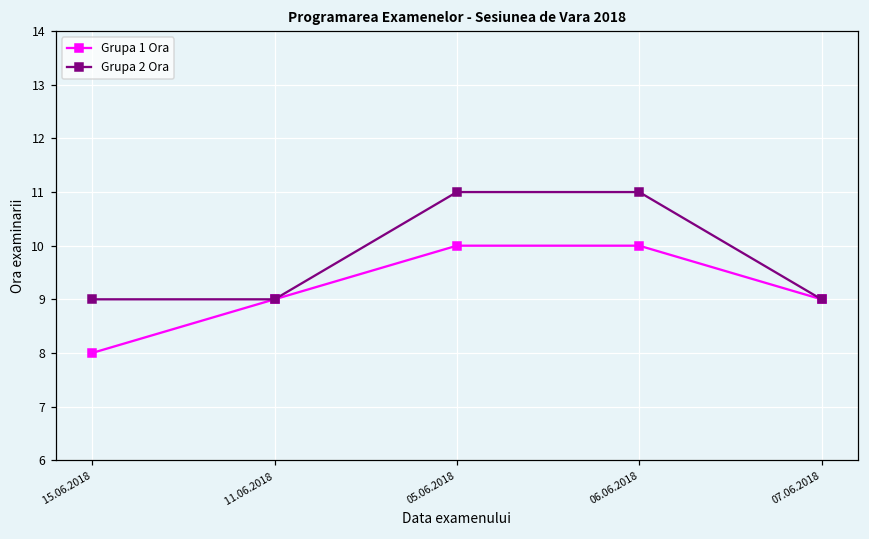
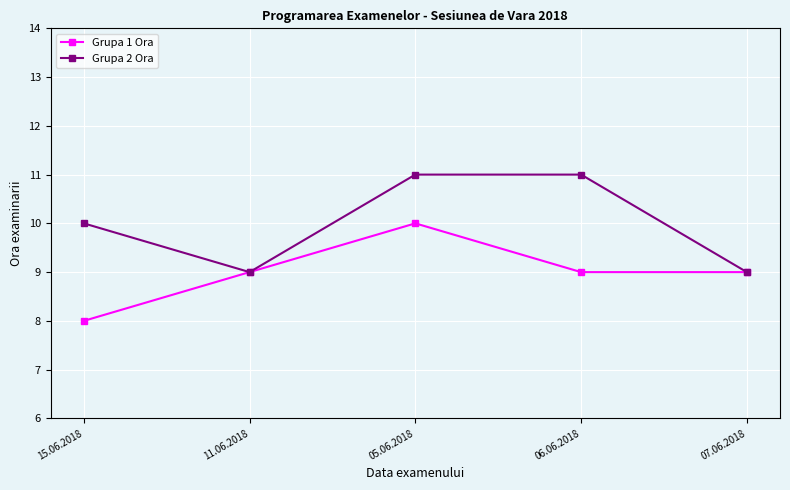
Grupa 2 Ora, 15.06.2018: 9 -> 10
Grupa 1 Ora, 06.06.2018: 10 -> 9
